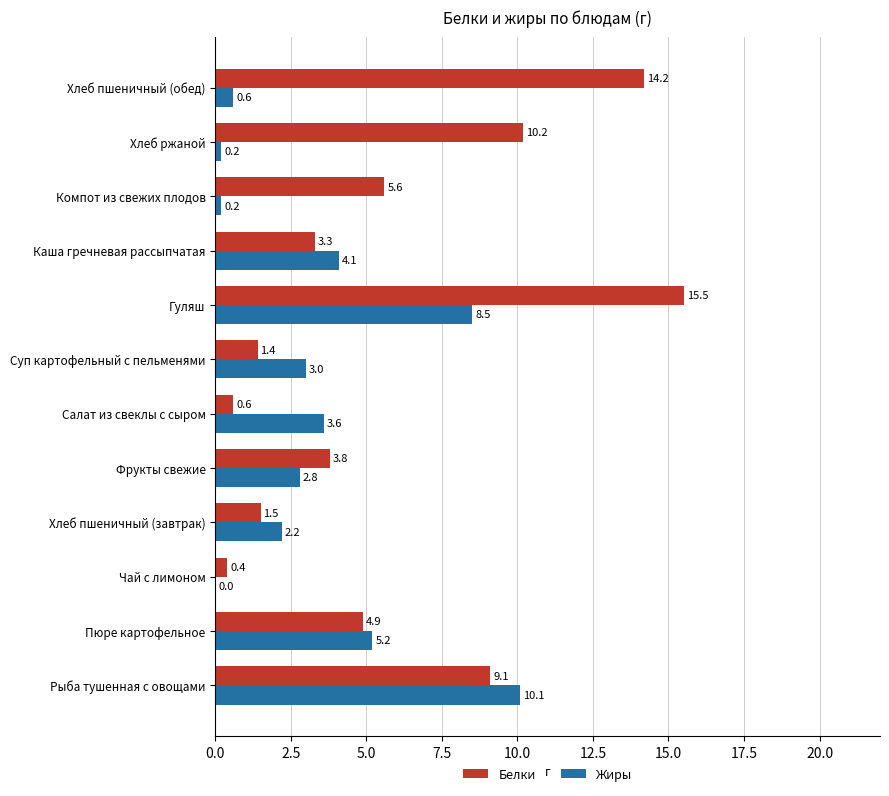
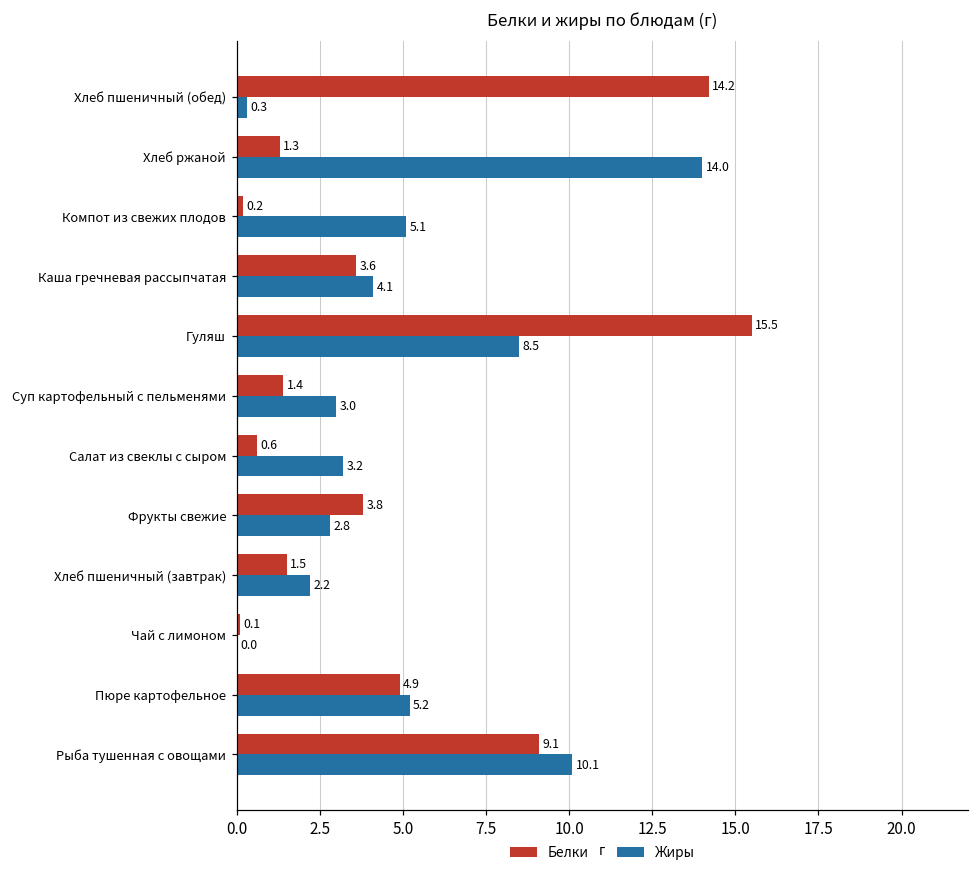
Жиры, Хлеб пшеничный (обед): 0.6 -> 0.3
Белки, Хлеб ржаной: 10.2 -> 1.3
Жиры, Хлеб ржаной: 0.2 -> 14.0
Белки, Компот из свежих плодов: 5.6 -> 0.2
Жиры, Компот из свежих плодов: 0.2 -> 5.1
Белки, Каша гречневая рассыпчатая: 3.3 -> 3.6
Жиры, Салат из свеклы с сыром: 3.6 -> 3.2
Белки, Чай с лимоном: 0.4 -> 0.1
